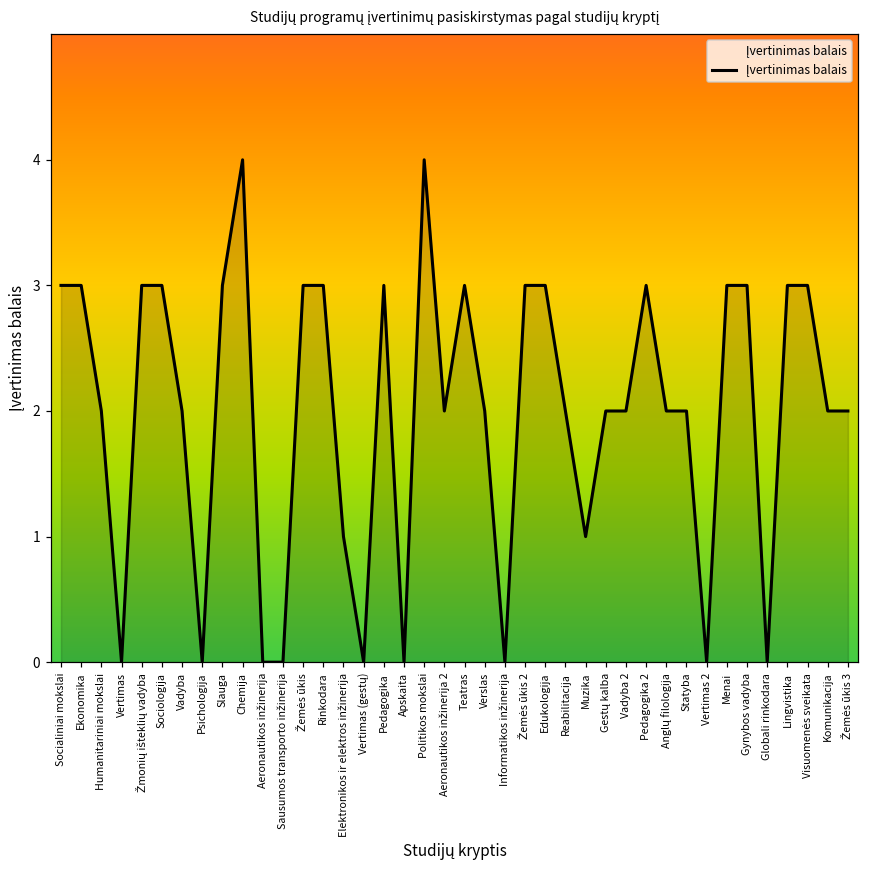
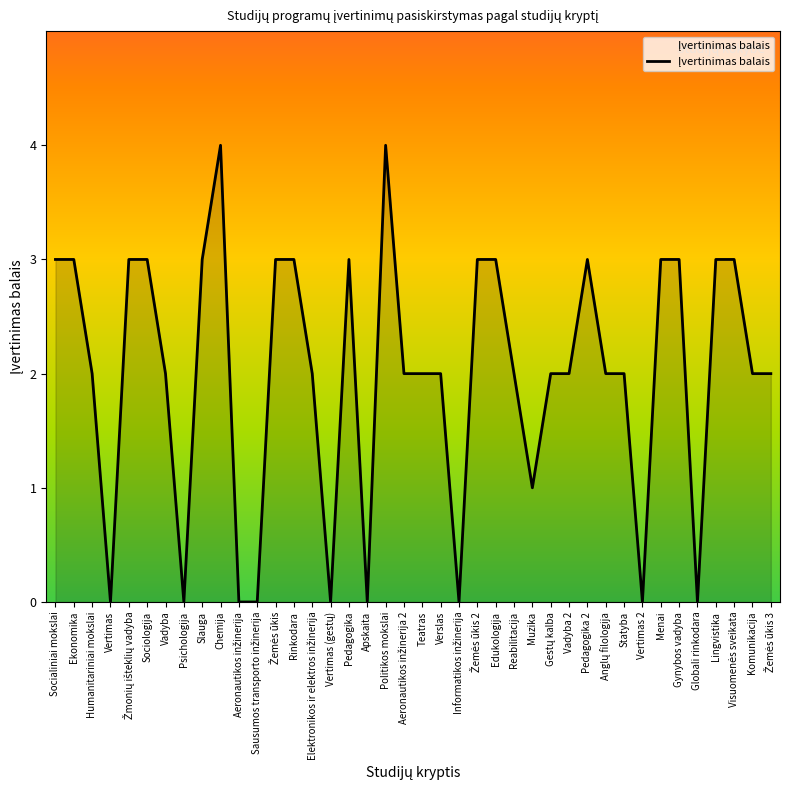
Elektronikos ir elektros inžinerija: 1 -> 2
Teatras: 3 -> 2
